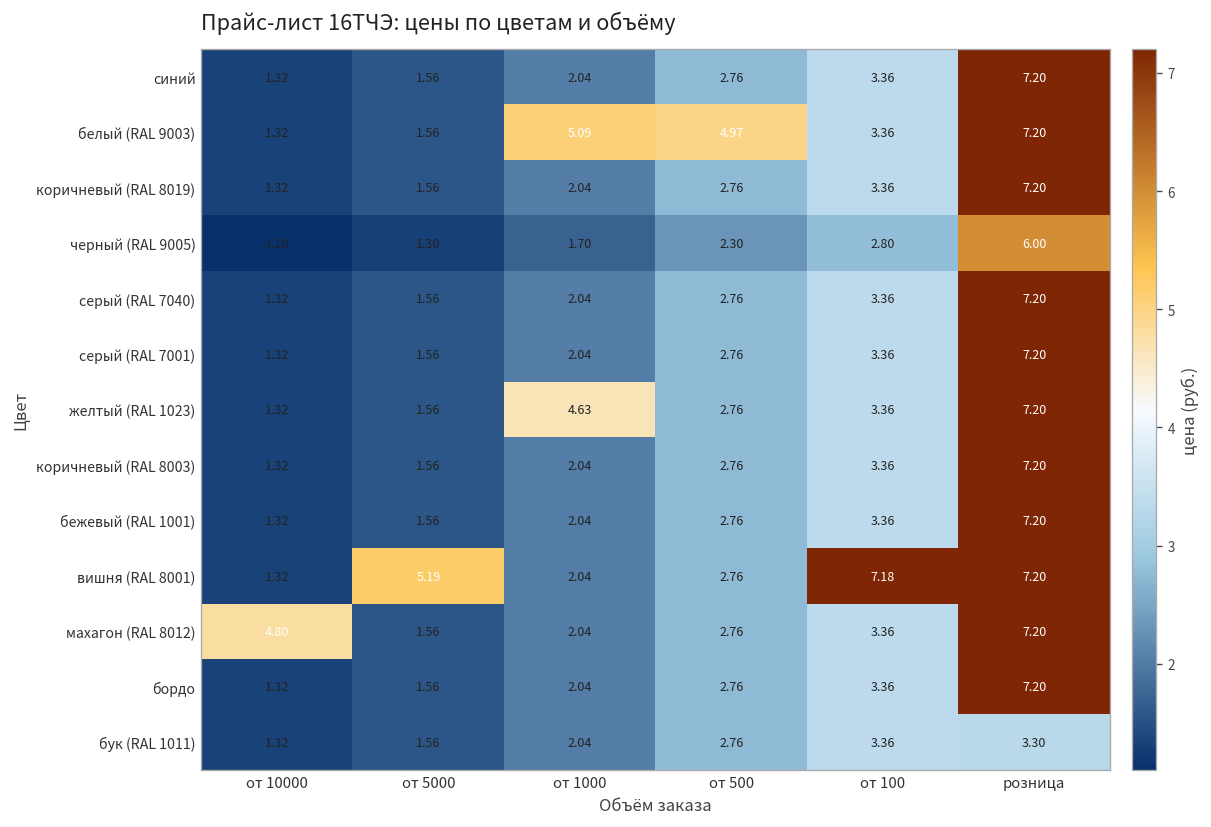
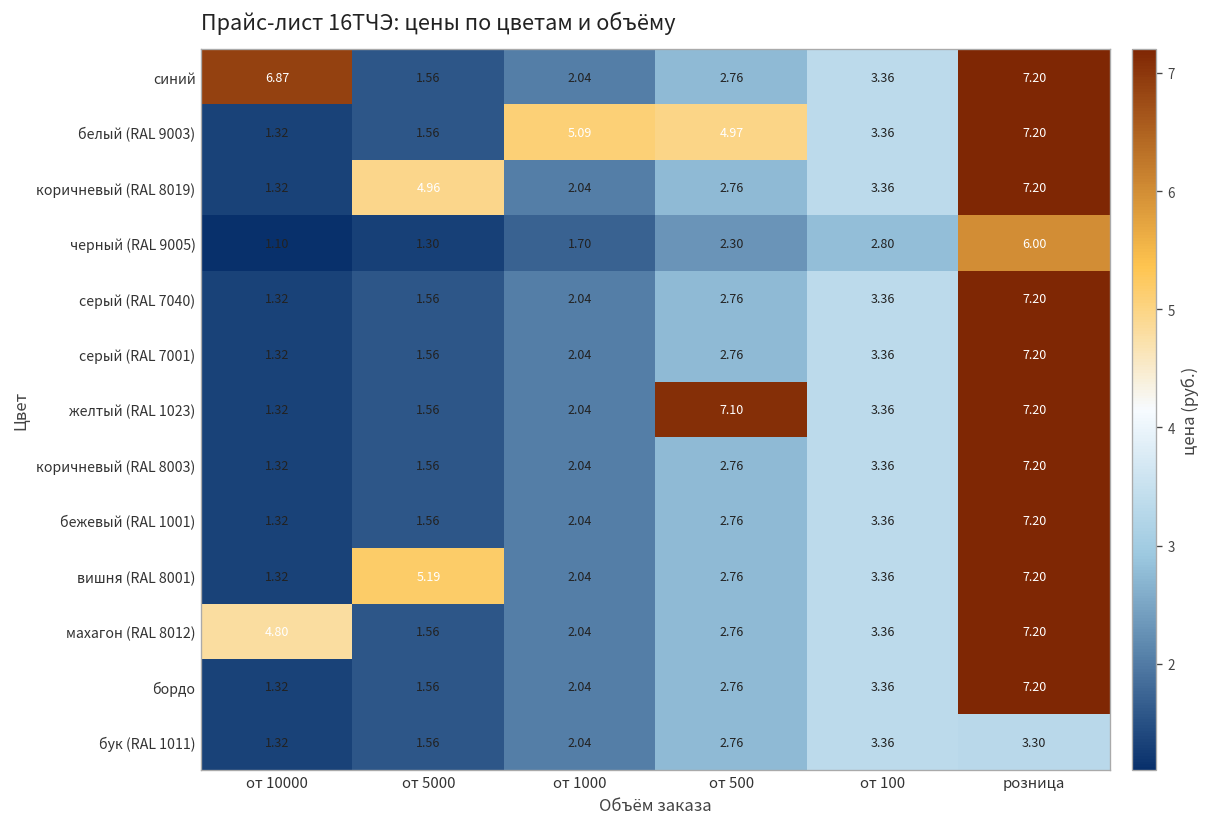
синий, от 10000: 1.32 -> 6.87
коричневый (RAL 8019), от 5000: 1.56 -> 4.96
желтый (RAL 1023), от 1000: 4.63 -> 2.04
желтый (RAL 1023), от 500: 2.76 -> 7.10
вишня (RAL 8001), от 100: 7.18 -> 3.36
